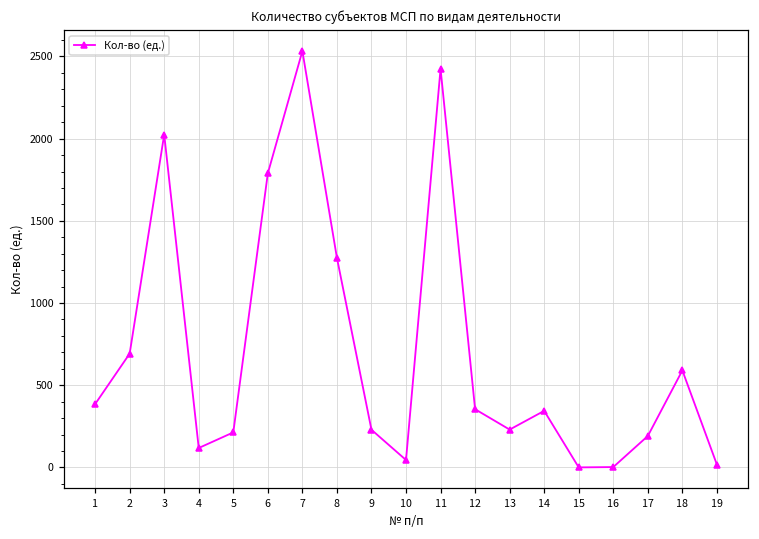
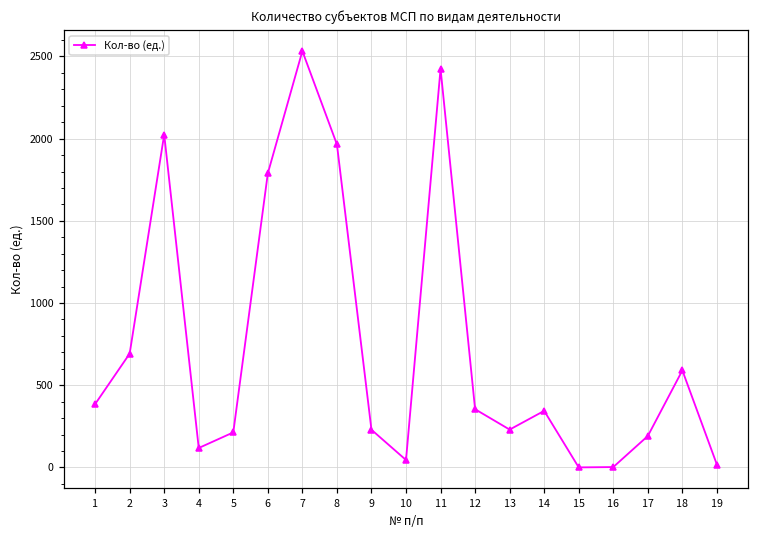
8: 1280 -> 1970
